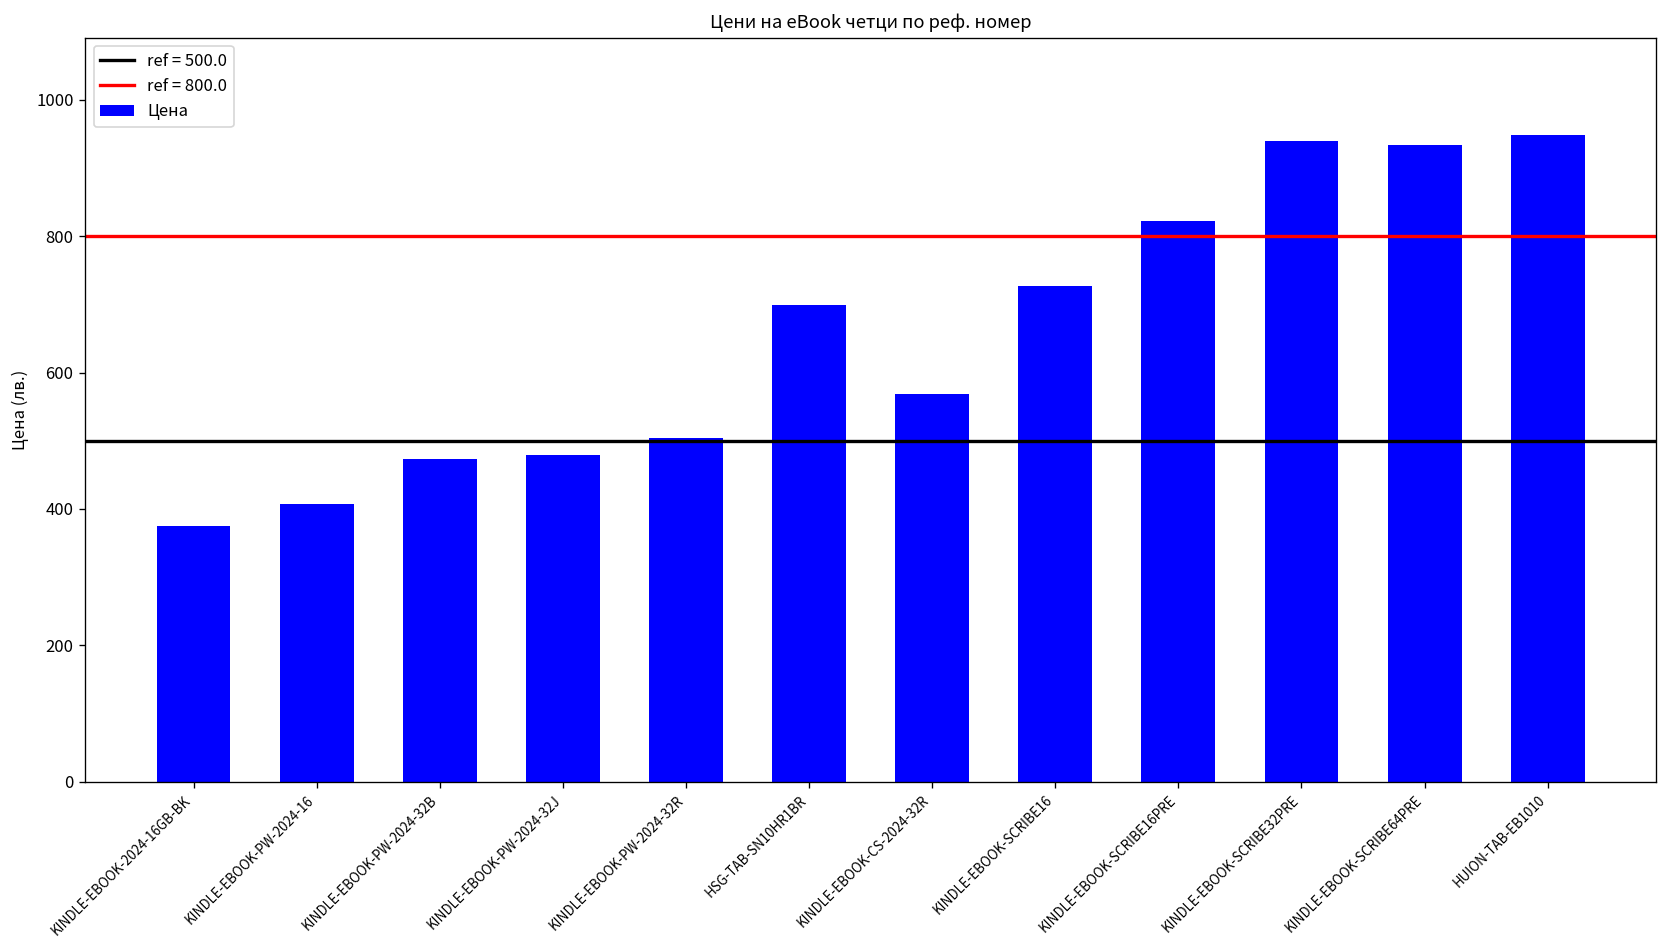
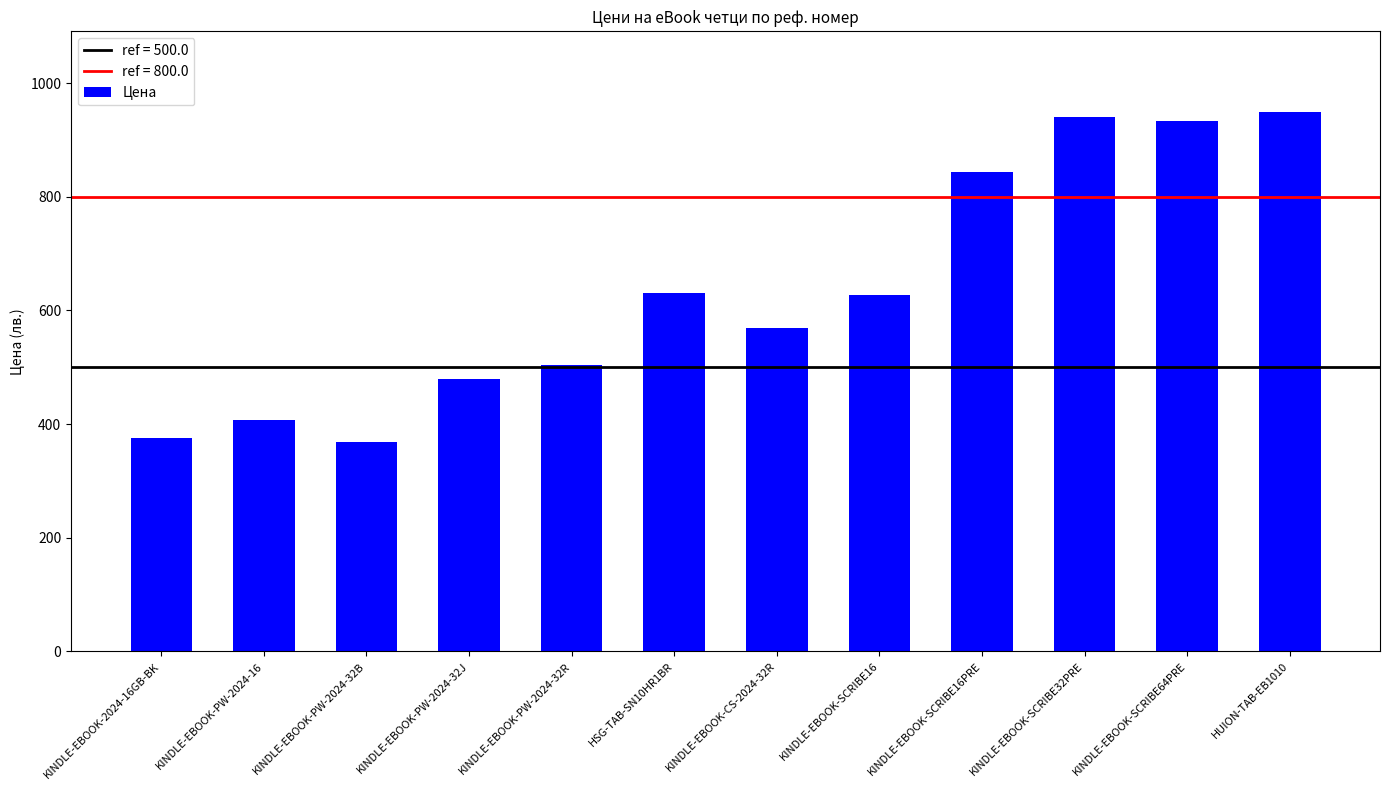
KINDLE-EBOOK-PW-2024-32B: 470 -> 370
HSG-TAB-SN10HR1BR: 700 -> 630
KINDLE-EBOOK-SCRIBE16: 730 -> 630
KINDLE-EBOOK-SCRIBE16PRE: 820 -> 840
